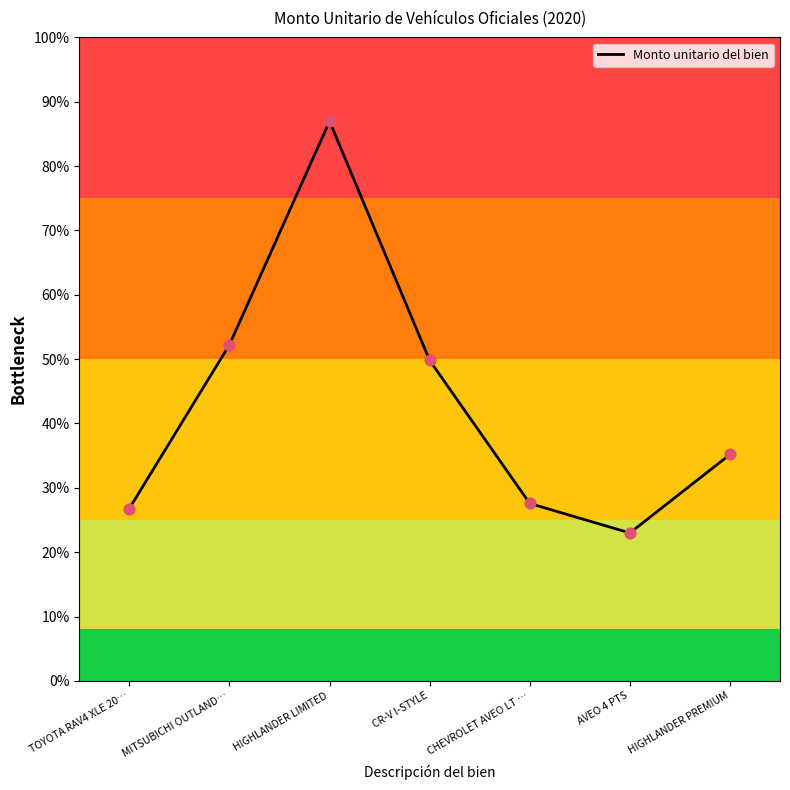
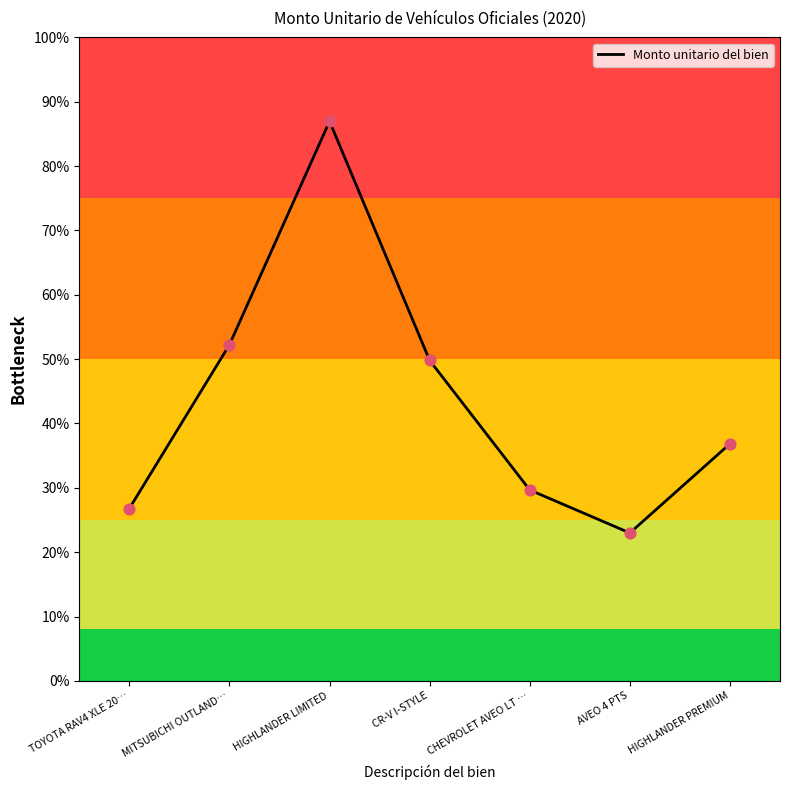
CHEVROLET AVEO LT …: 28% -> 30%
HIGHLANDER PREMIUM: 35% -> 37%
